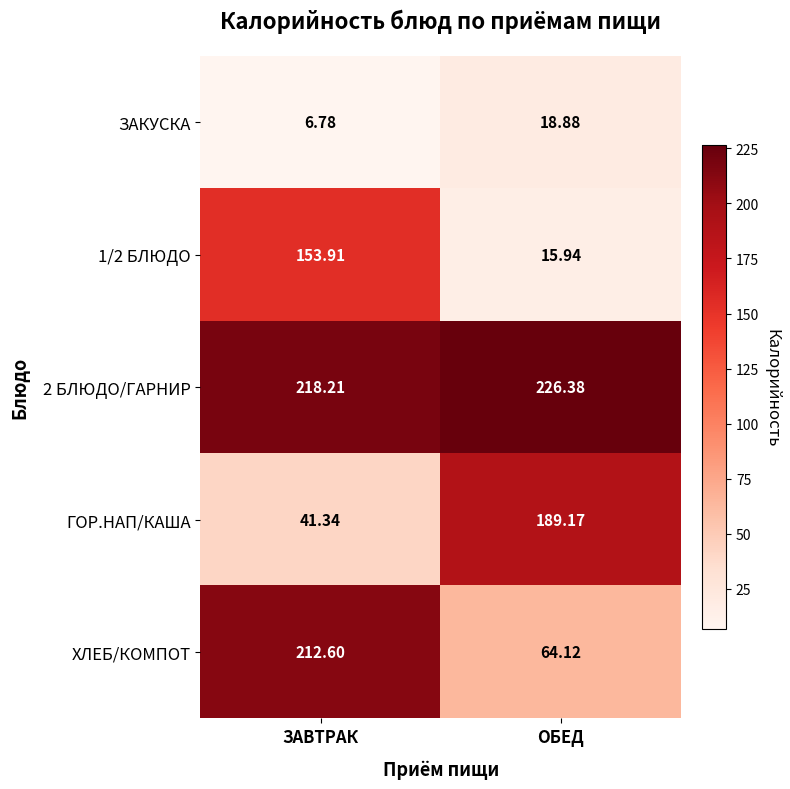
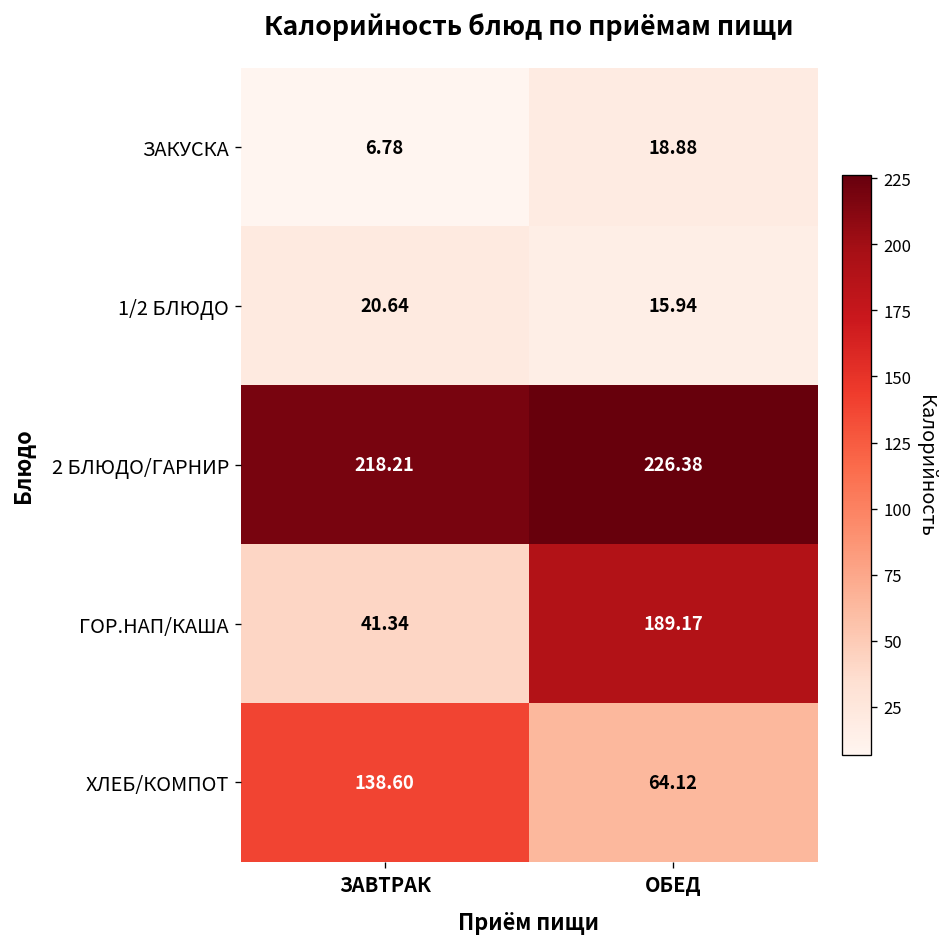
1/2 БЛЮДО, ЗАВТРАК: 153.91 -> 20.64
ХЛЕБ/КОМПОТ, ЗАВТРАК: 212.60 -> 138.60
